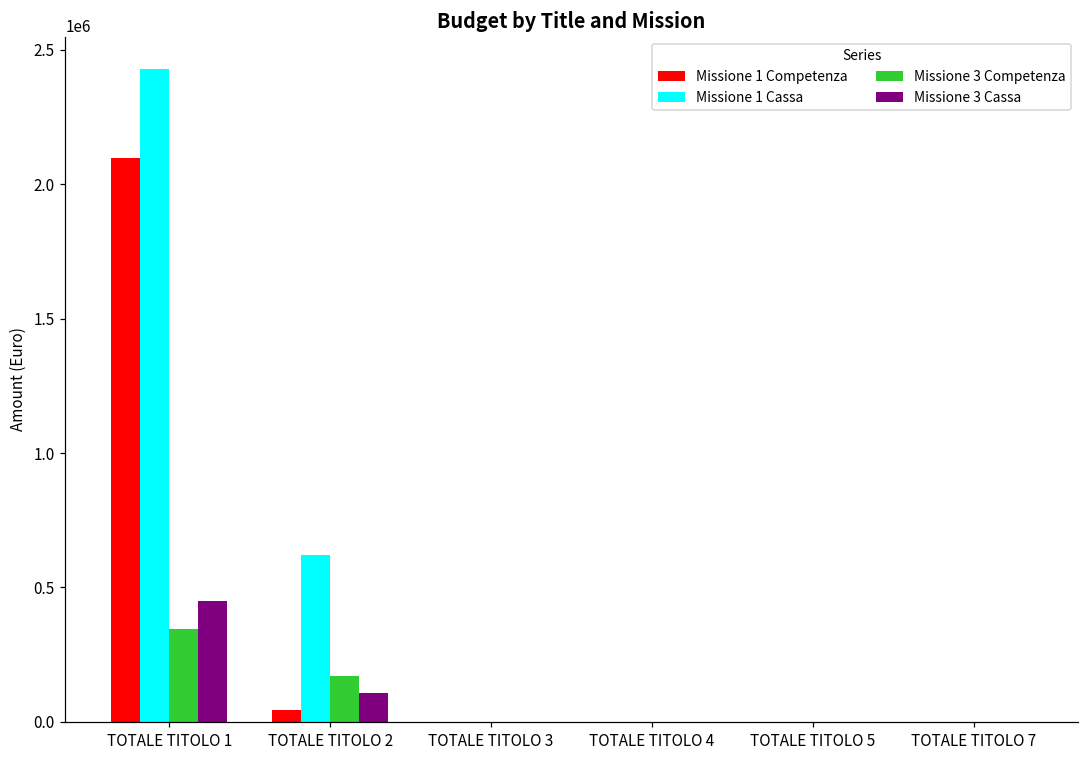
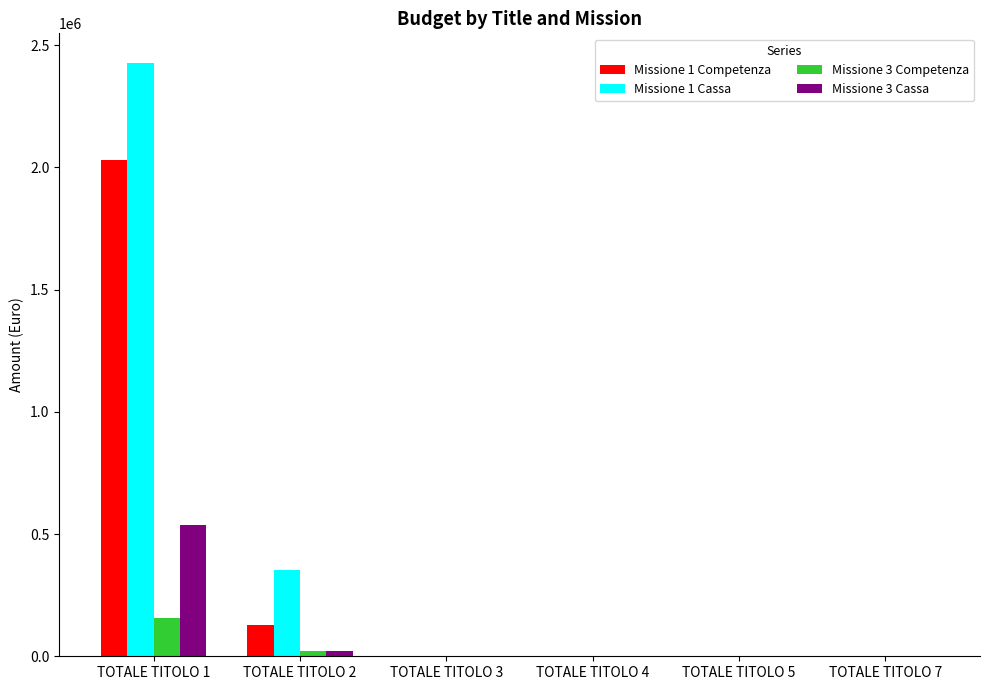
Missione 1 Competenza, TOTALE TITOLO 1: 2100000 -> 2030000
Missione 3 Competenza, TOTALE TITOLO 1: 350000 -> 160000
Missione 3 Cassa, TOTALE TITOLO 1: 450000 -> 540000
Missione 1 Competenza, TOTALE TITOLO 2: 50000 -> 130000
Missione 1 Cassa, TOTALE TITOLO 2: 620000 -> 350000
Missione 3 Competenza, TOTALE TITOLO 2: 170000 -> 20000
Missione 3 Cassa, TOTALE TITOLO 2: 110000 -> 20000
